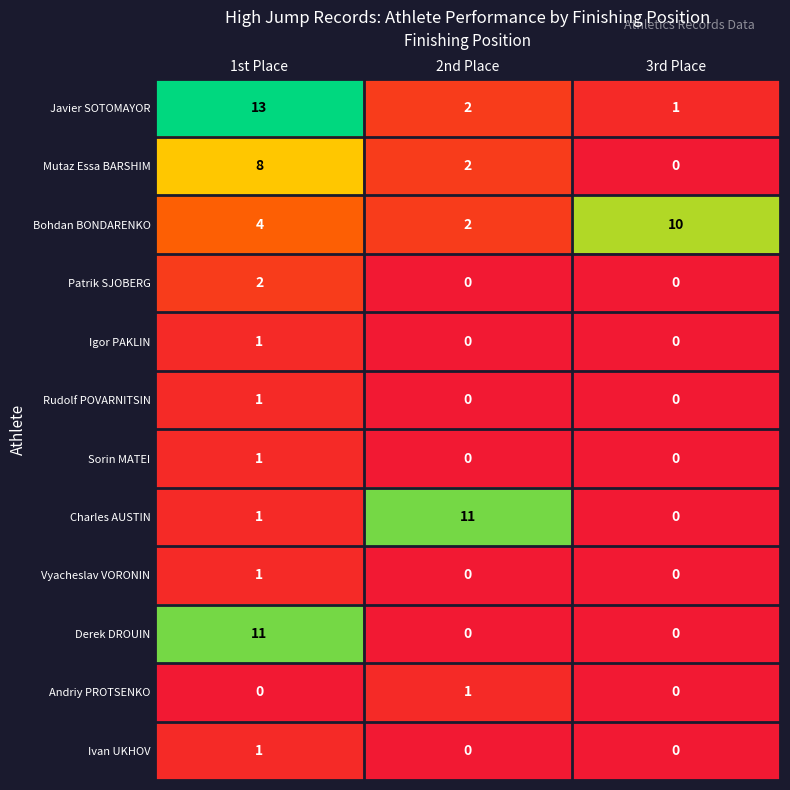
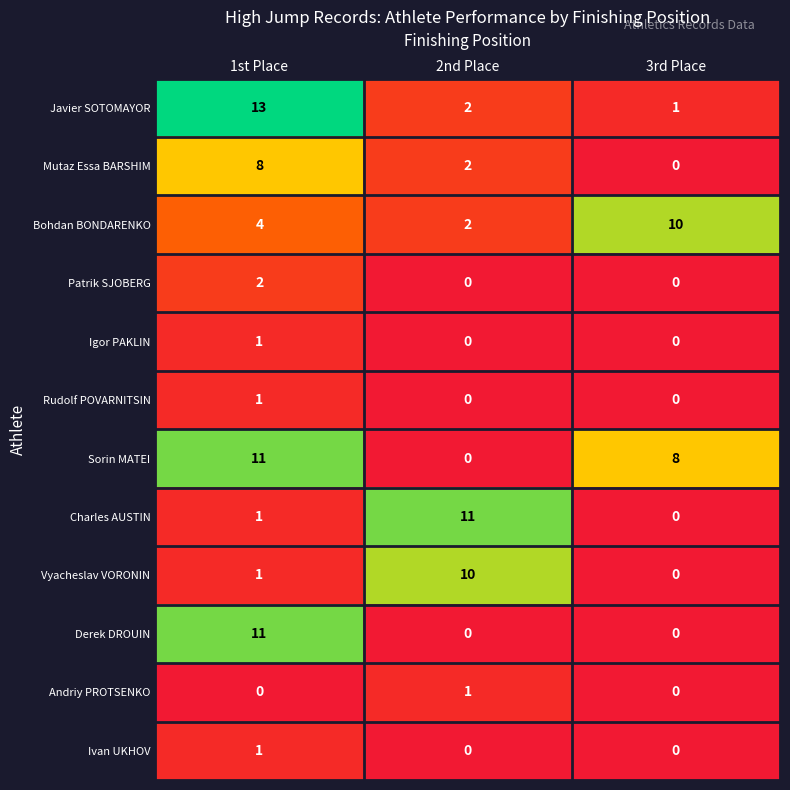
Sorin MATEI, 1st Place: 1 -> 11
Sorin MATEI, 3rd Place: 0 -> 8
Vyacheslav VORONIN, 2nd Place: 0 -> 10
